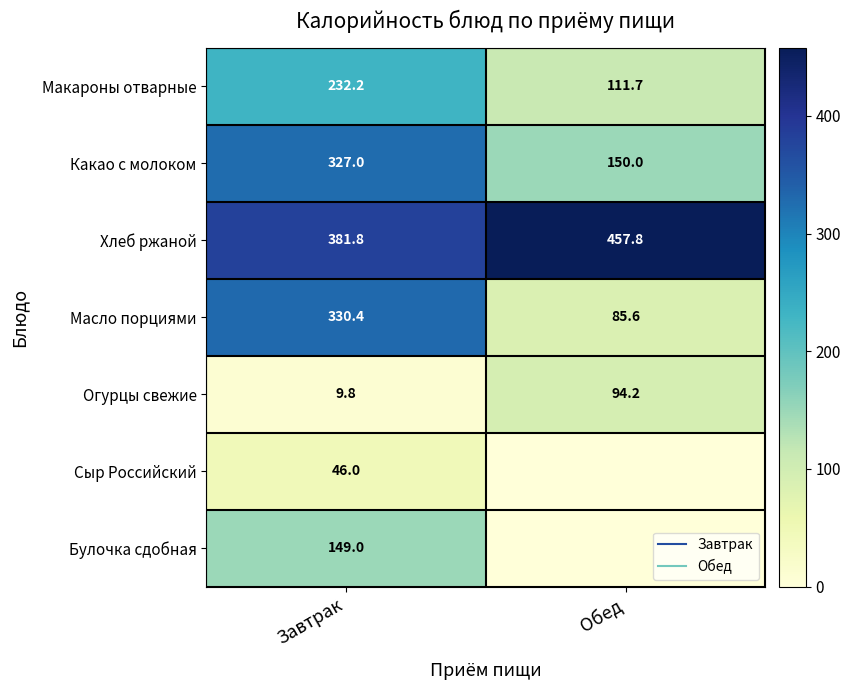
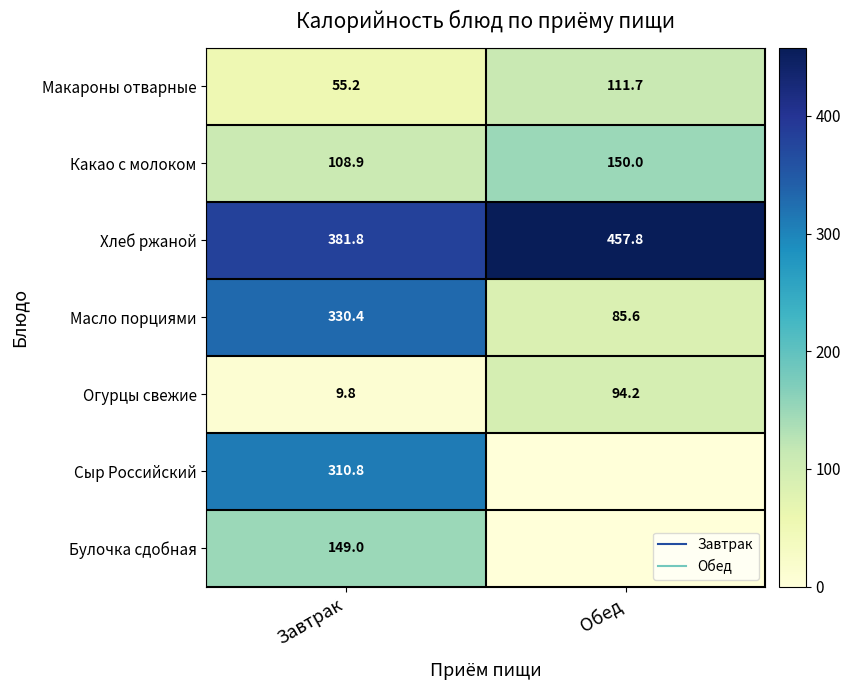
Макароны отварные, Завтрак: 232.2 -> 55.2
Какао с молоком, Завтрак: 327.0 -> 108.9
Сыр Российский, Завтрак: 46.0 -> 310.8
